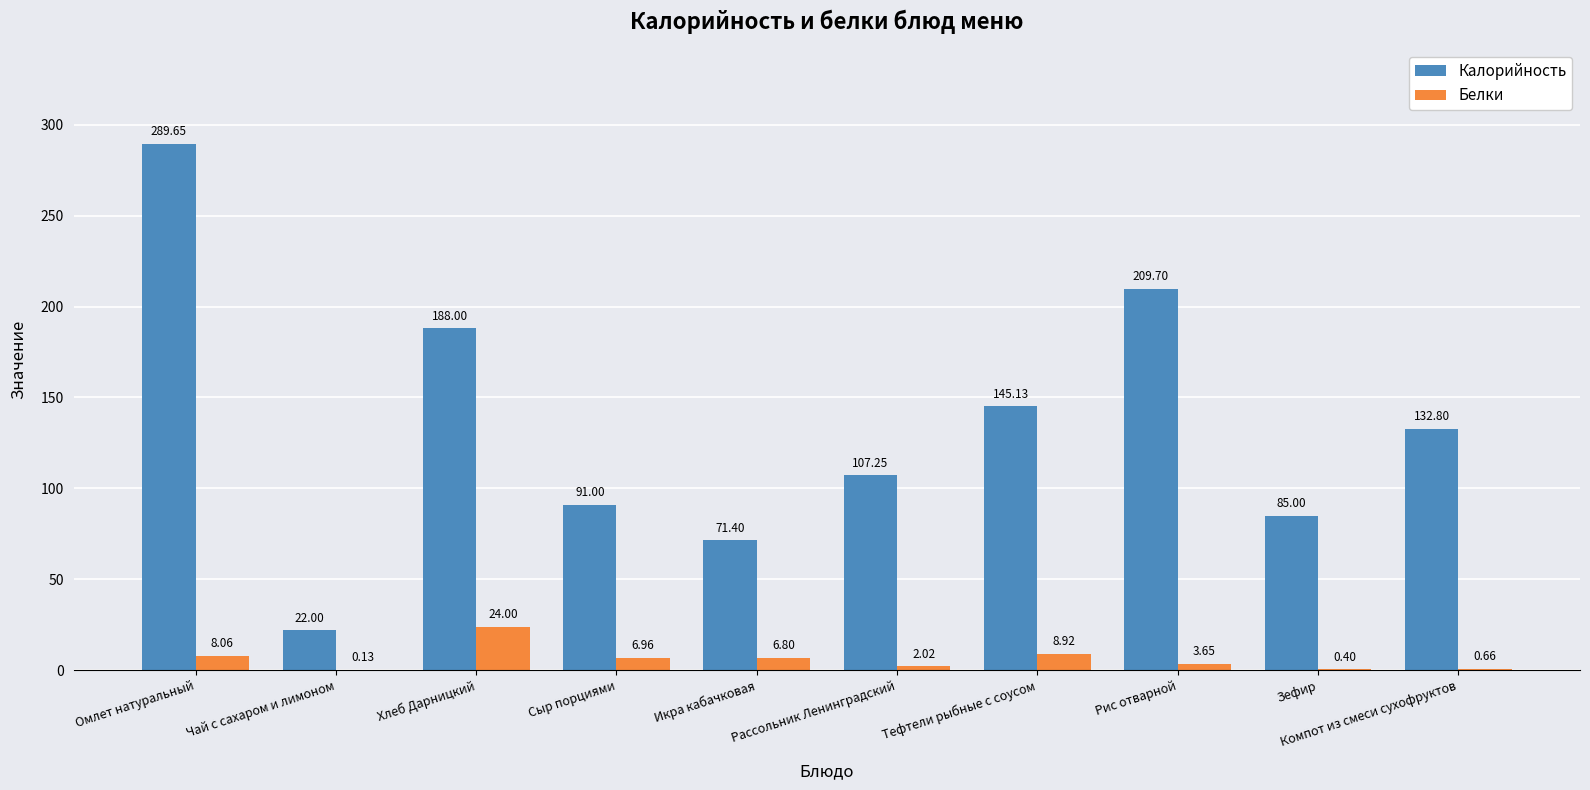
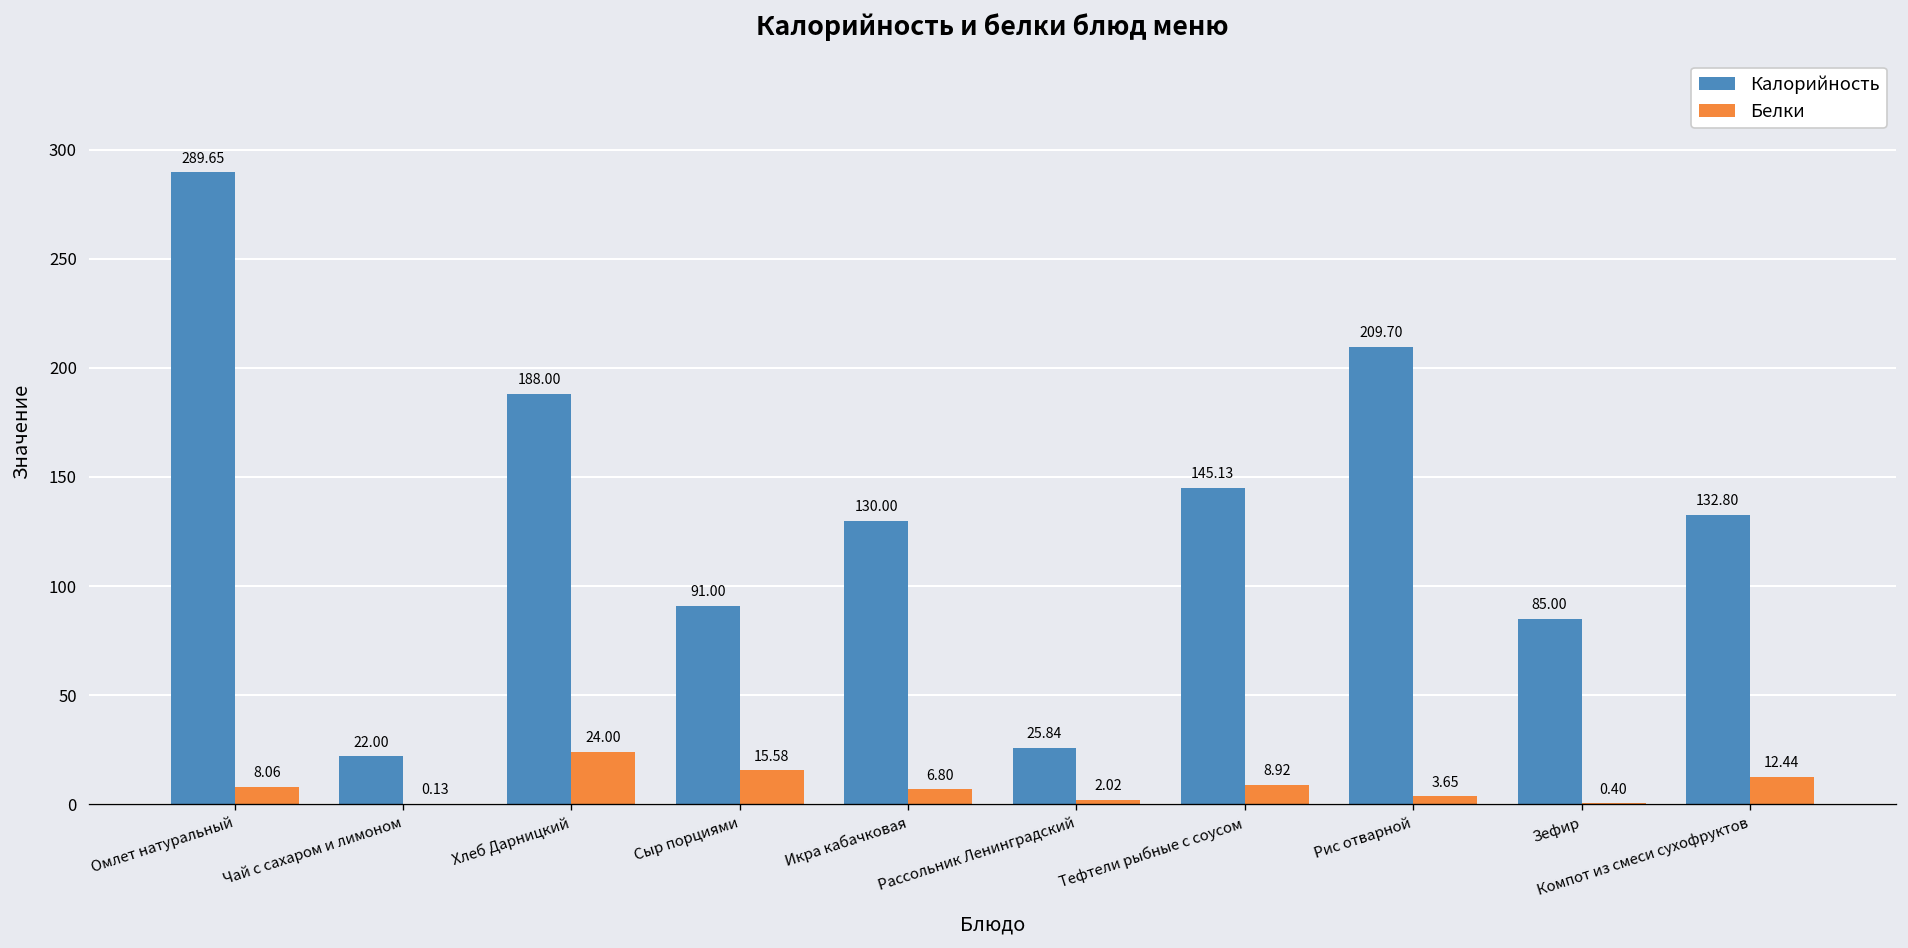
Белки, Сыр порциями: 6.96 -> 15.58
Калорийность, Икра кабачковая: 71.40 -> 130.00
Калорийность, Рассольник Ленинградский: 107.25 -> 25.84
Белки, Компот из смеси сухофруктов: 0.66 -> 12.44
